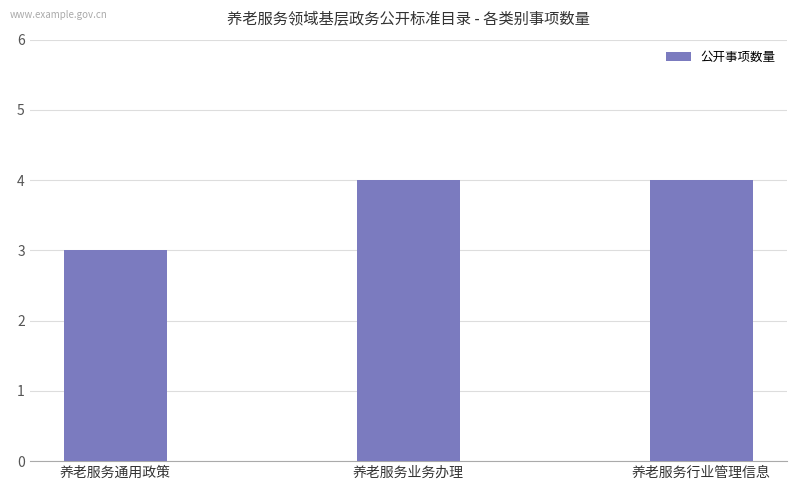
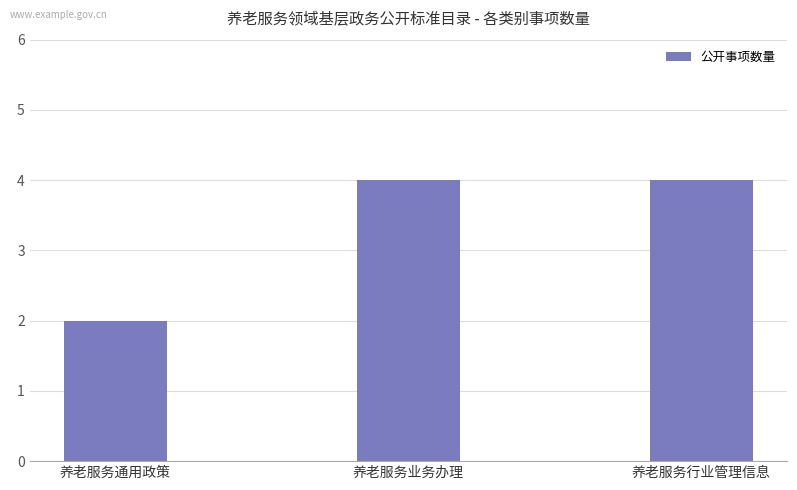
养老服务通用政策: 3 -> 2
